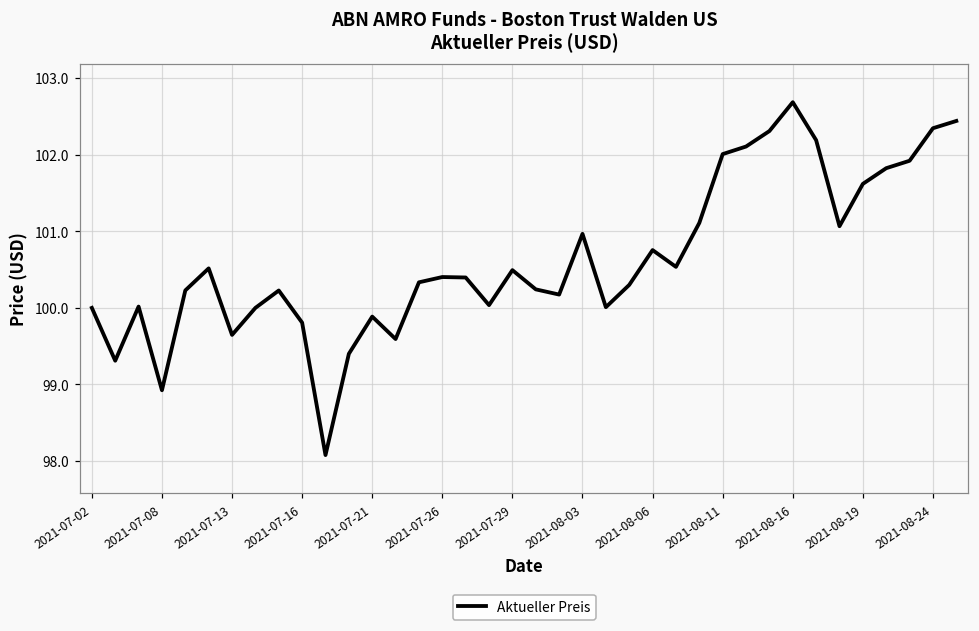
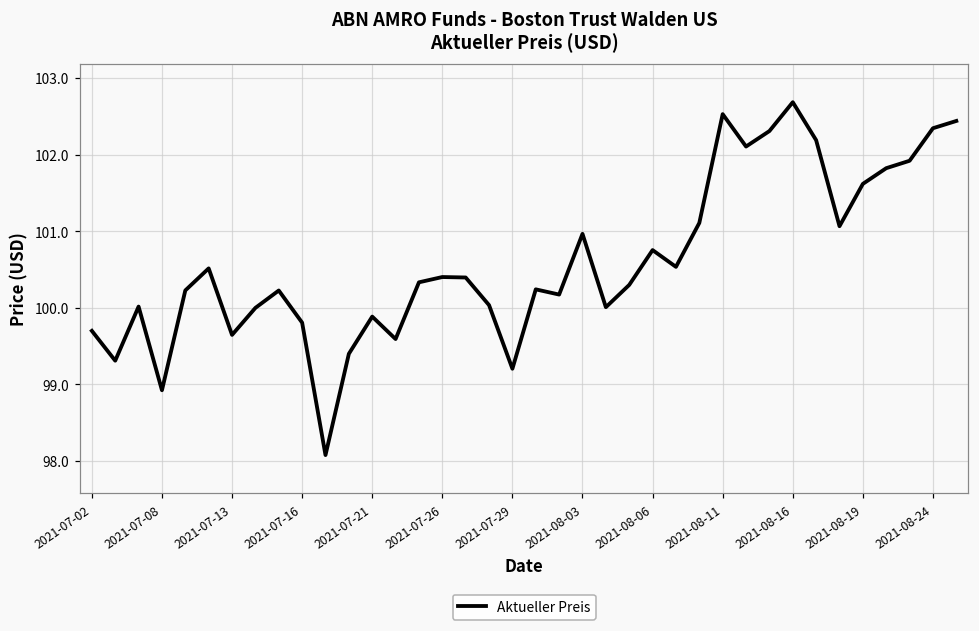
2021-07-02: 100.0 -> 99.7
2021-07-29: 100.5 -> 99.2
2021-08-11: 102.0 -> 102.5
